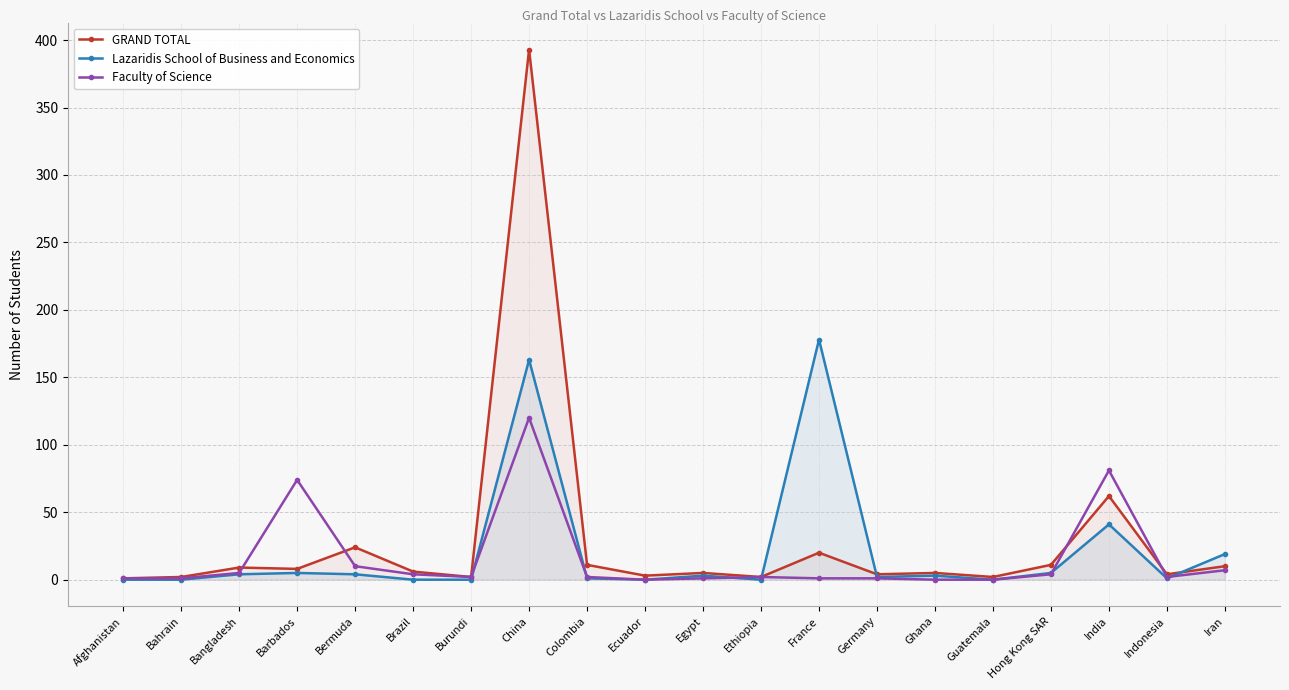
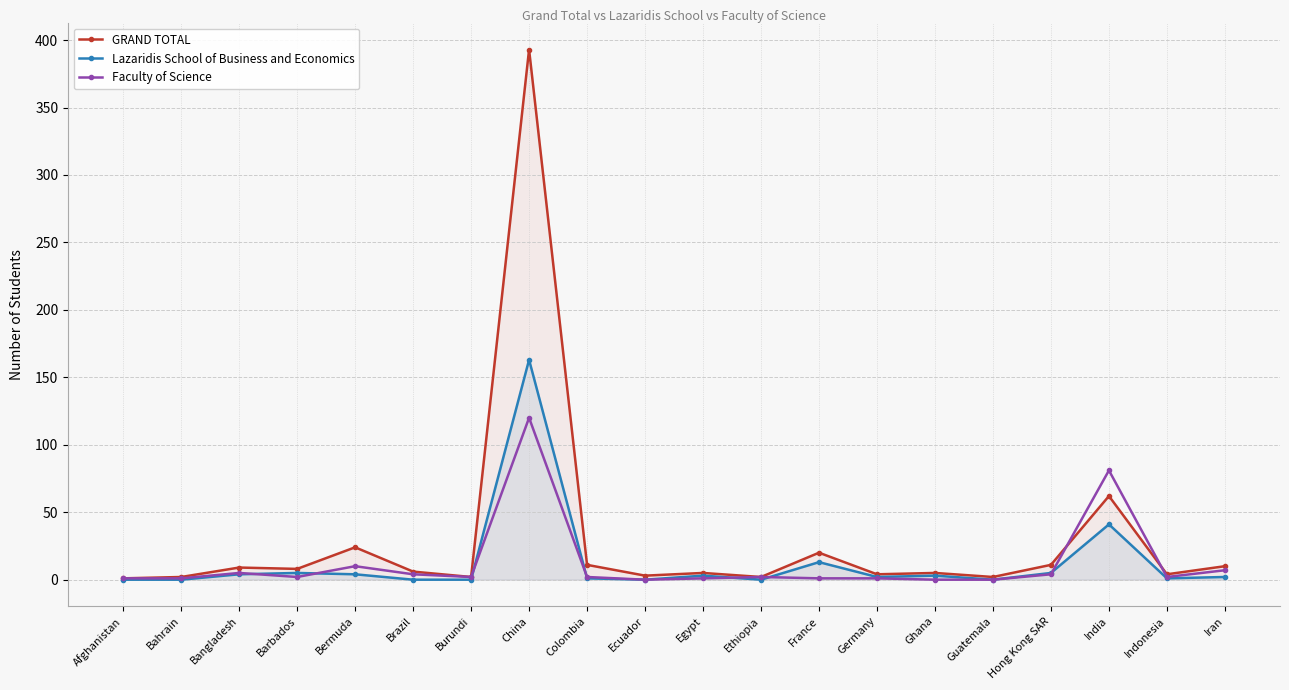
Faculty of Science, Barbados: 74 -> 2
Lazaridis School of Business and Economics, France: 178 -> 13
Lazaridis School of Business and Economics, Iran: 19 -> 2
